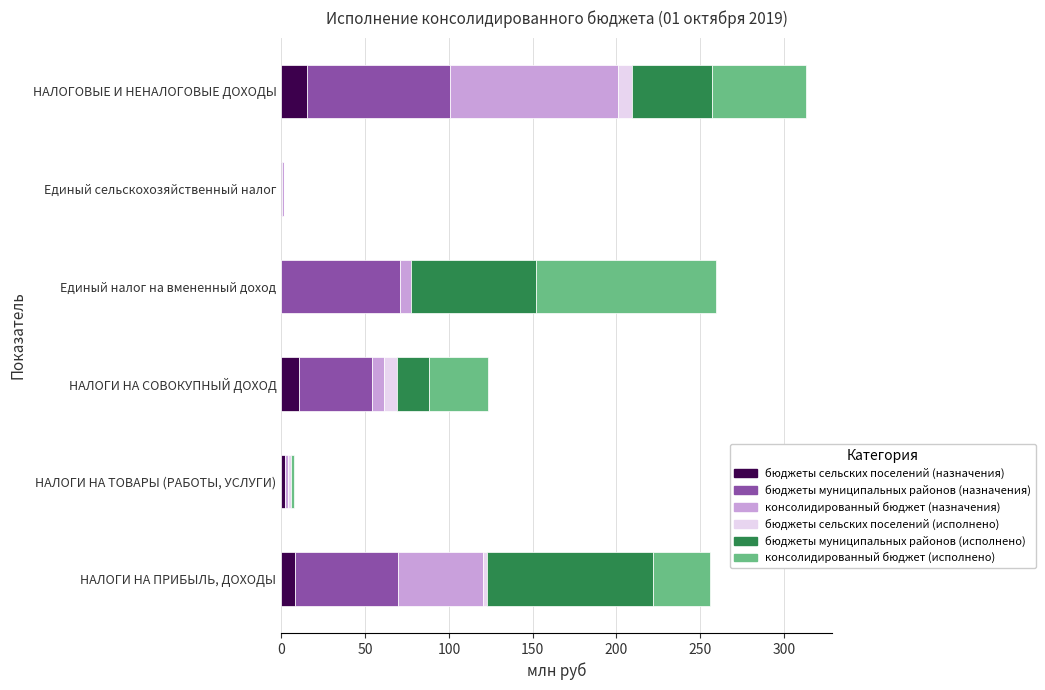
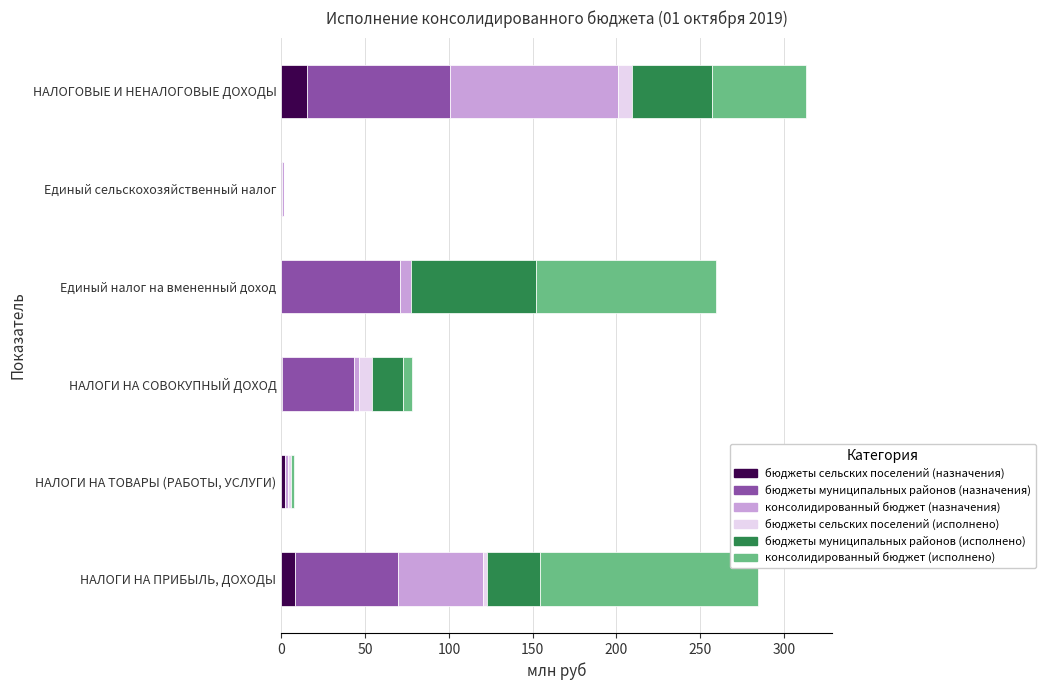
бюджеты сельских поселений (назначения), НАЛОГИ НА СОВОКУПНЫЙ ДОХОД: 11 -> 0
консолидированный бюджет (назначения), НАЛОГИ НА СОВОКУПНЫЙ ДОХОД: 7 -> 2
консолидированный бюджет (исполнено), НАЛОГИ НА СОВОКУПНЫЙ ДОХОД: 35 -> 5
бюджеты муниципальных районов (исполнено), НАЛОГИ НА ПРИБЫЛЬ, ДОХОДЫ: 99 -> 32
консолидированный бюджет (исполнено), НАЛОГИ НА ПРИБЫЛЬ, ДОХОДЫ: 34 -> 130
